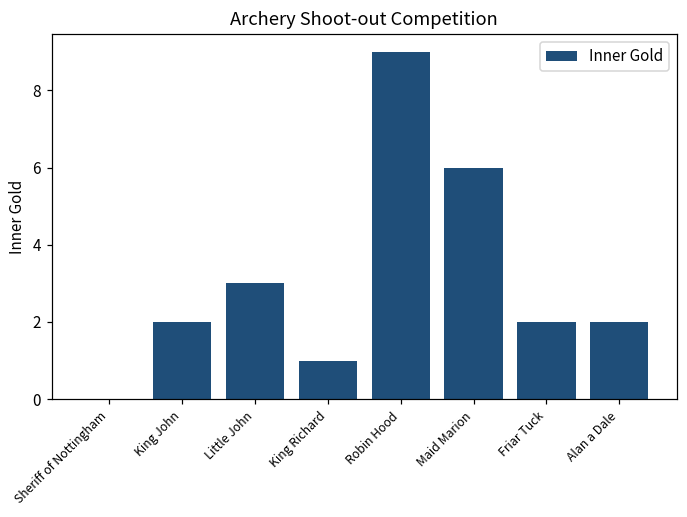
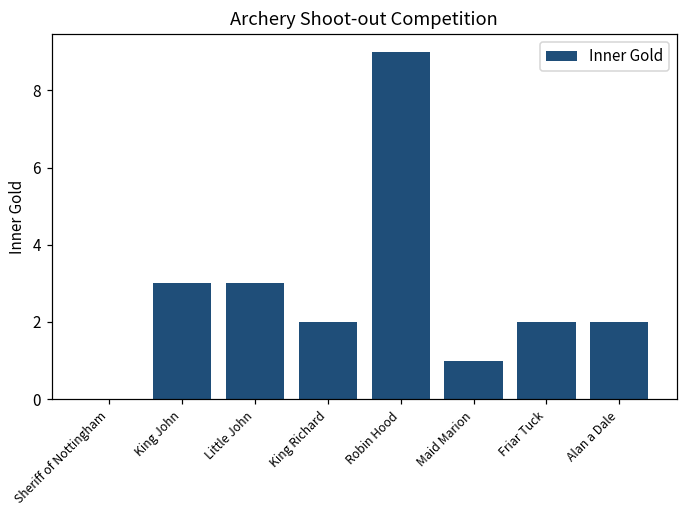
King John: 2 -> 3
King Richard: 1 -> 2
Maid Marion: 6 -> 1
